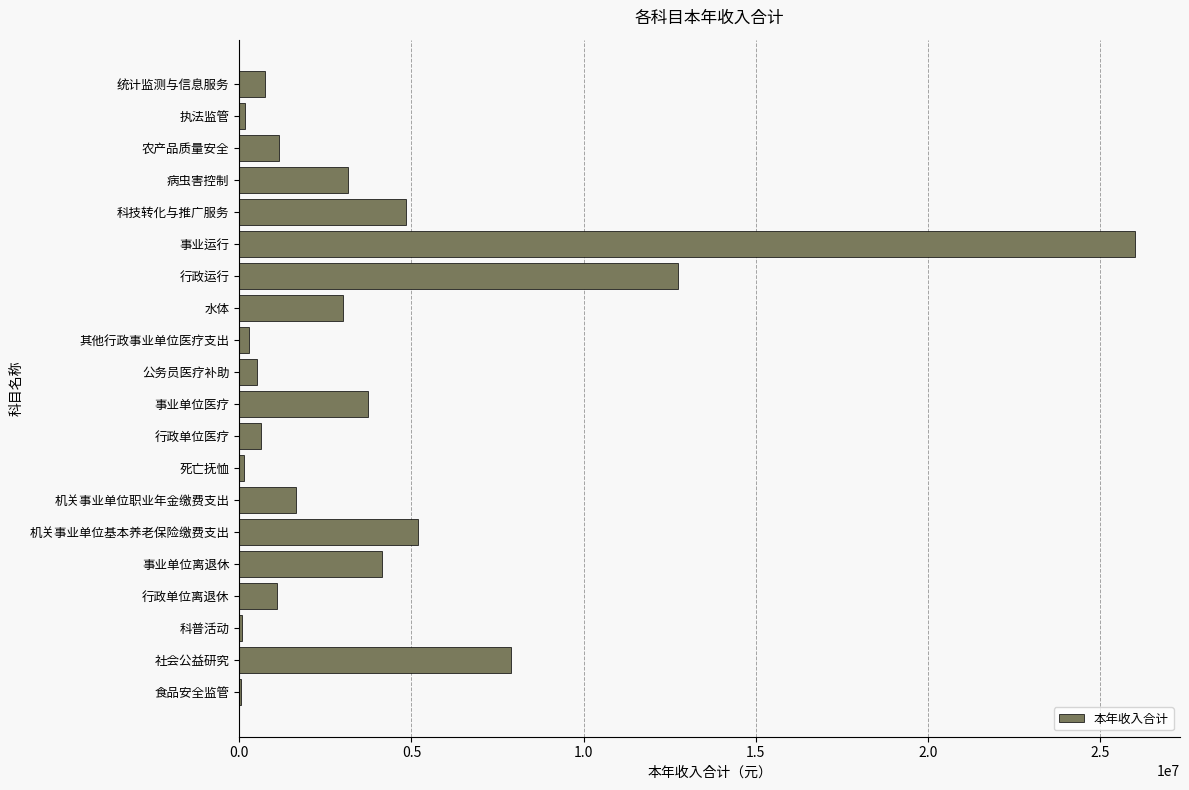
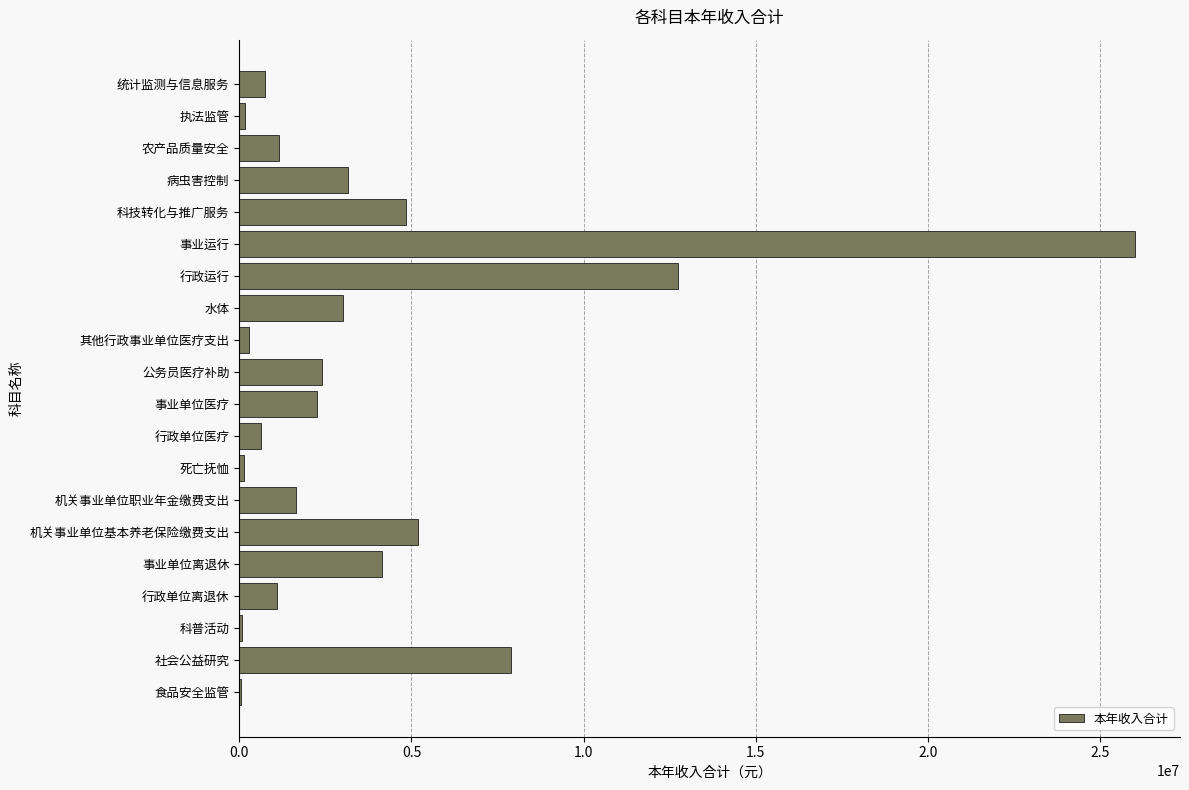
公务员医疗补助: 500000 -> 2400000
事业单位医疗: 3700000 -> 2300000
